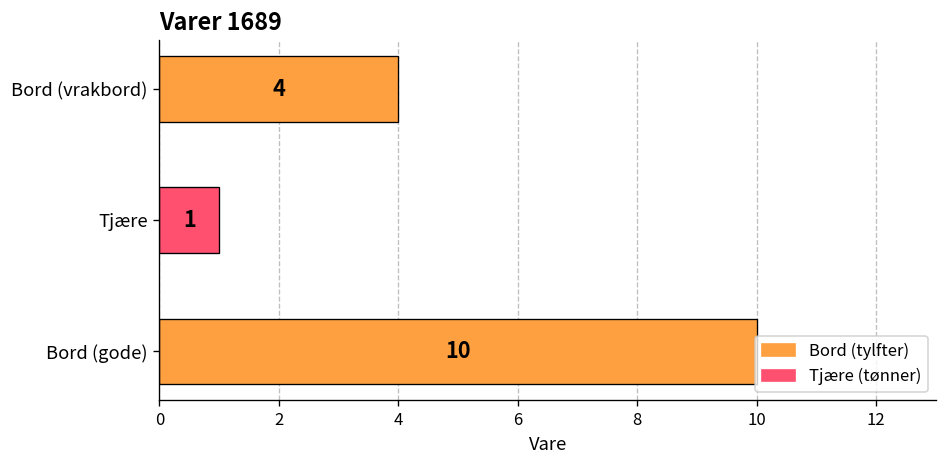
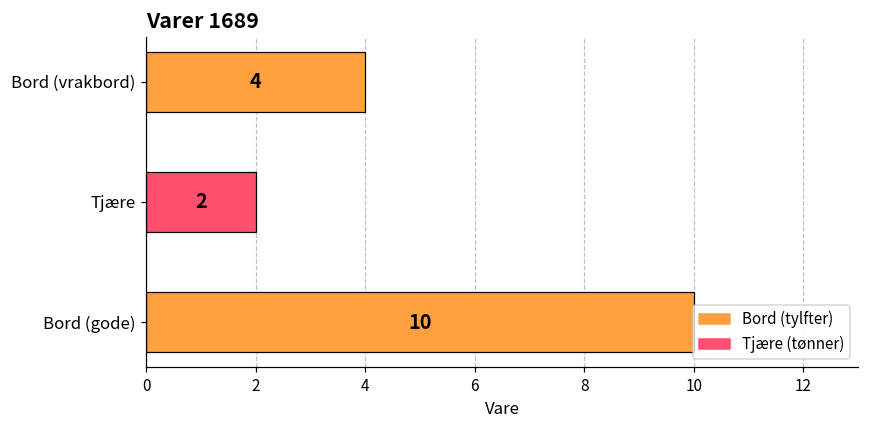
Tjære: 1 -> 2
